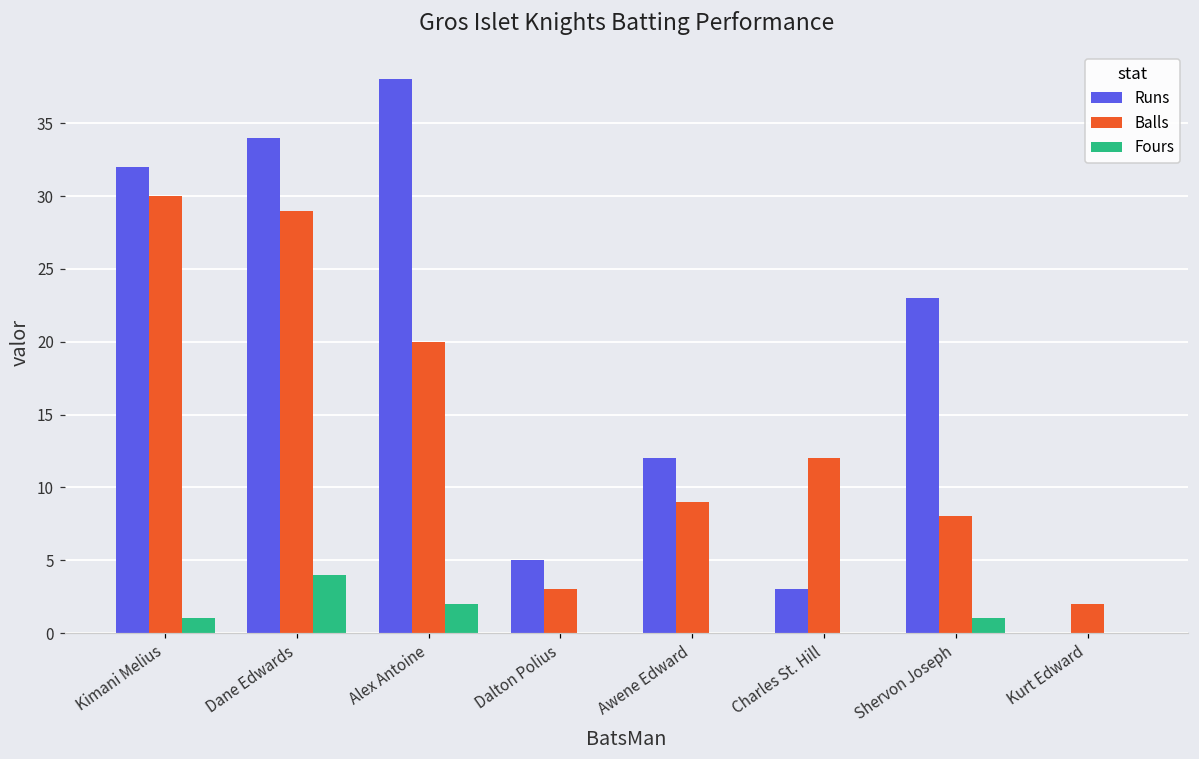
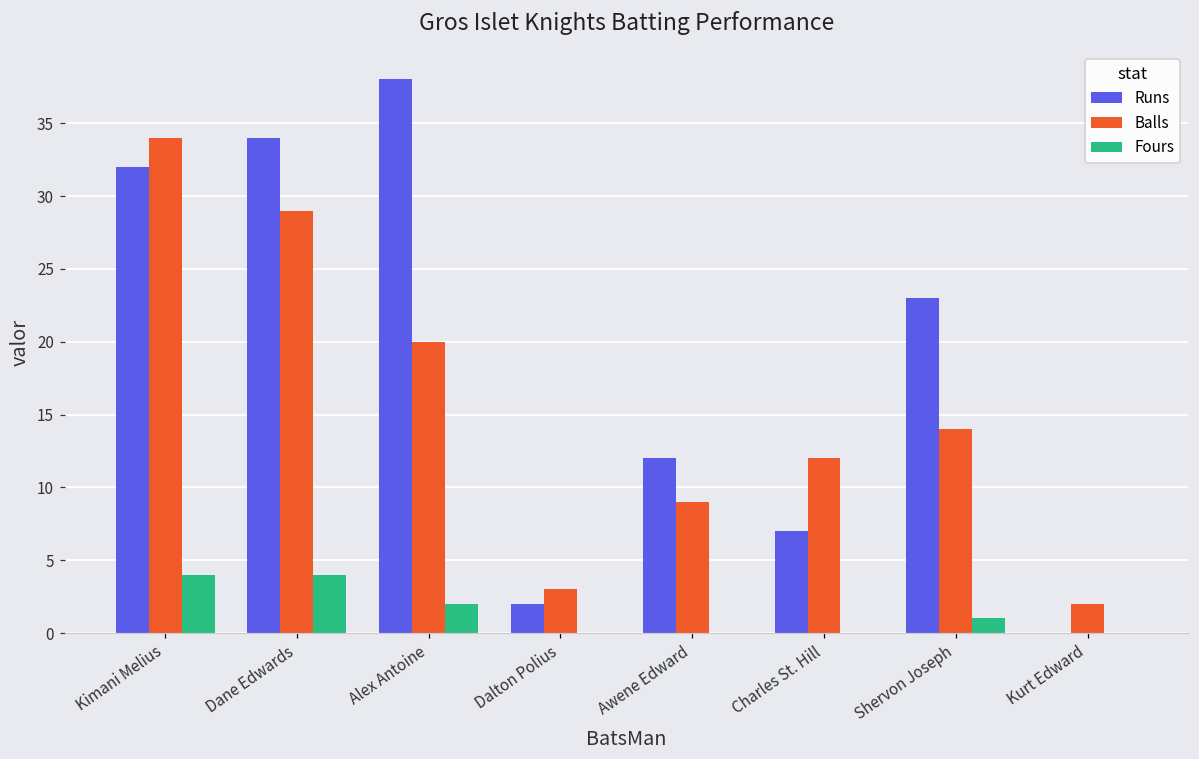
Balls, Kimani Melius: 30 -> 34
Fours, Kimani Melius: 1 -> 4
Runs, Dalton Polius: 5 -> 2
Runs, Charles St. Hill: 3 -> 7
Balls, Shervon Joseph: 8 -> 14
